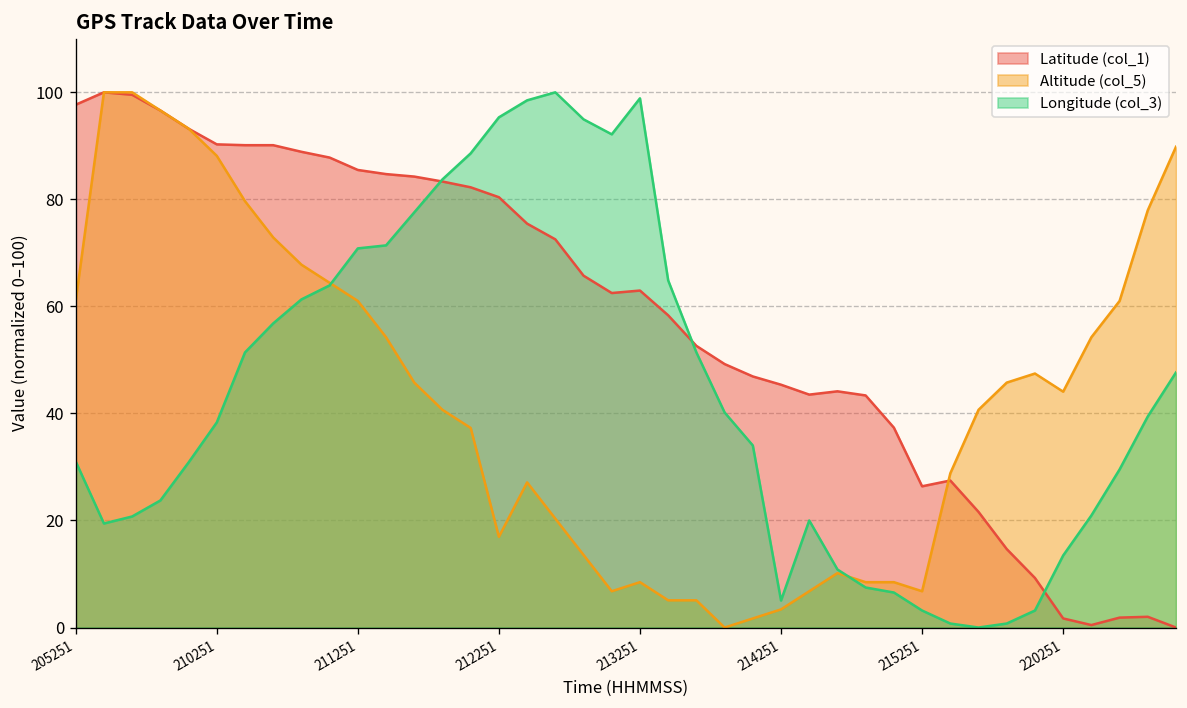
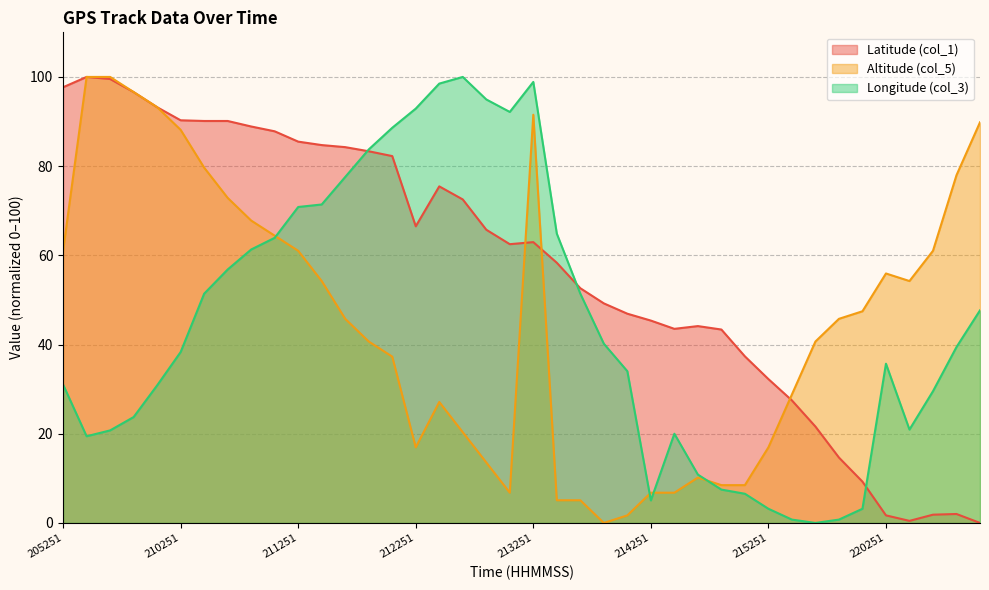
Latitude (col_1), 212251: 80 -> 67
Longitude (col_3), 212251: 95 -> 93
Altitude (col_5), 213251: 8 -> 92
Altitude (col_5), 214251: 3 -> 7
Latitude (col_1), 215251: 26 -> 32
Altitude (col_5), 215251: 7 -> 17
Altitude (col_5), 220251: 44 -> 56
Longitude (col_3), 220251: 13 -> 36
